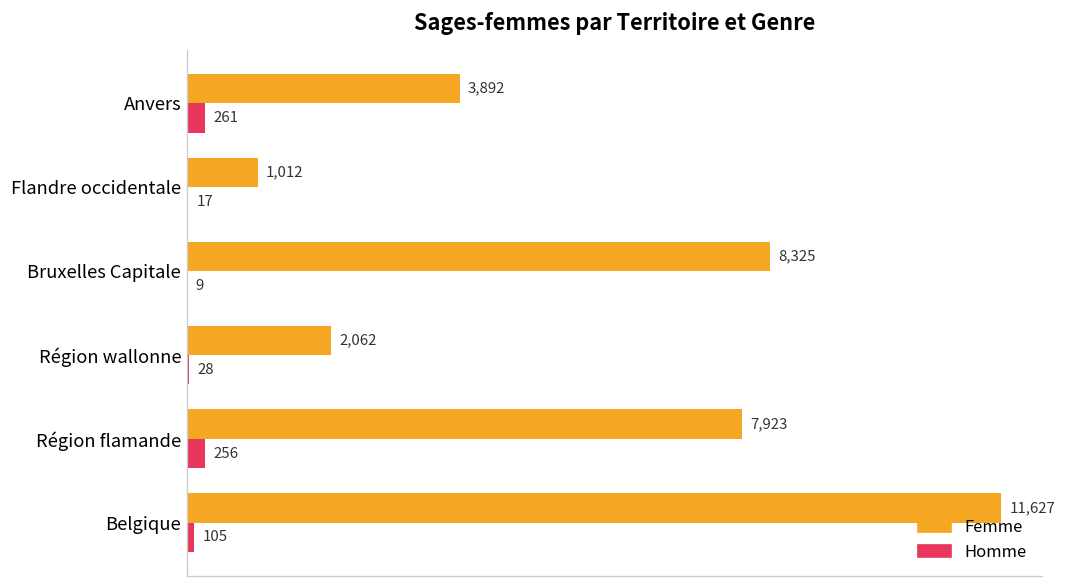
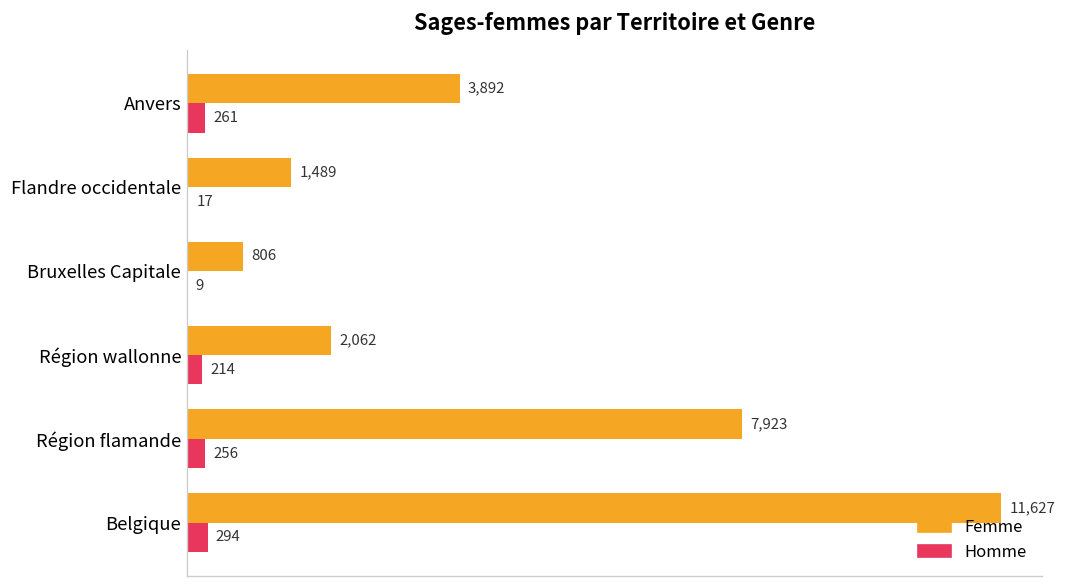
Femme, Flandre occidentale: 1,012 -> 1,489
Femme, Bruxelles Capitale: 8,325 -> 806
Homme, Région wallonne: 28 -> 214
Homme, Belgique: 105 -> 294
